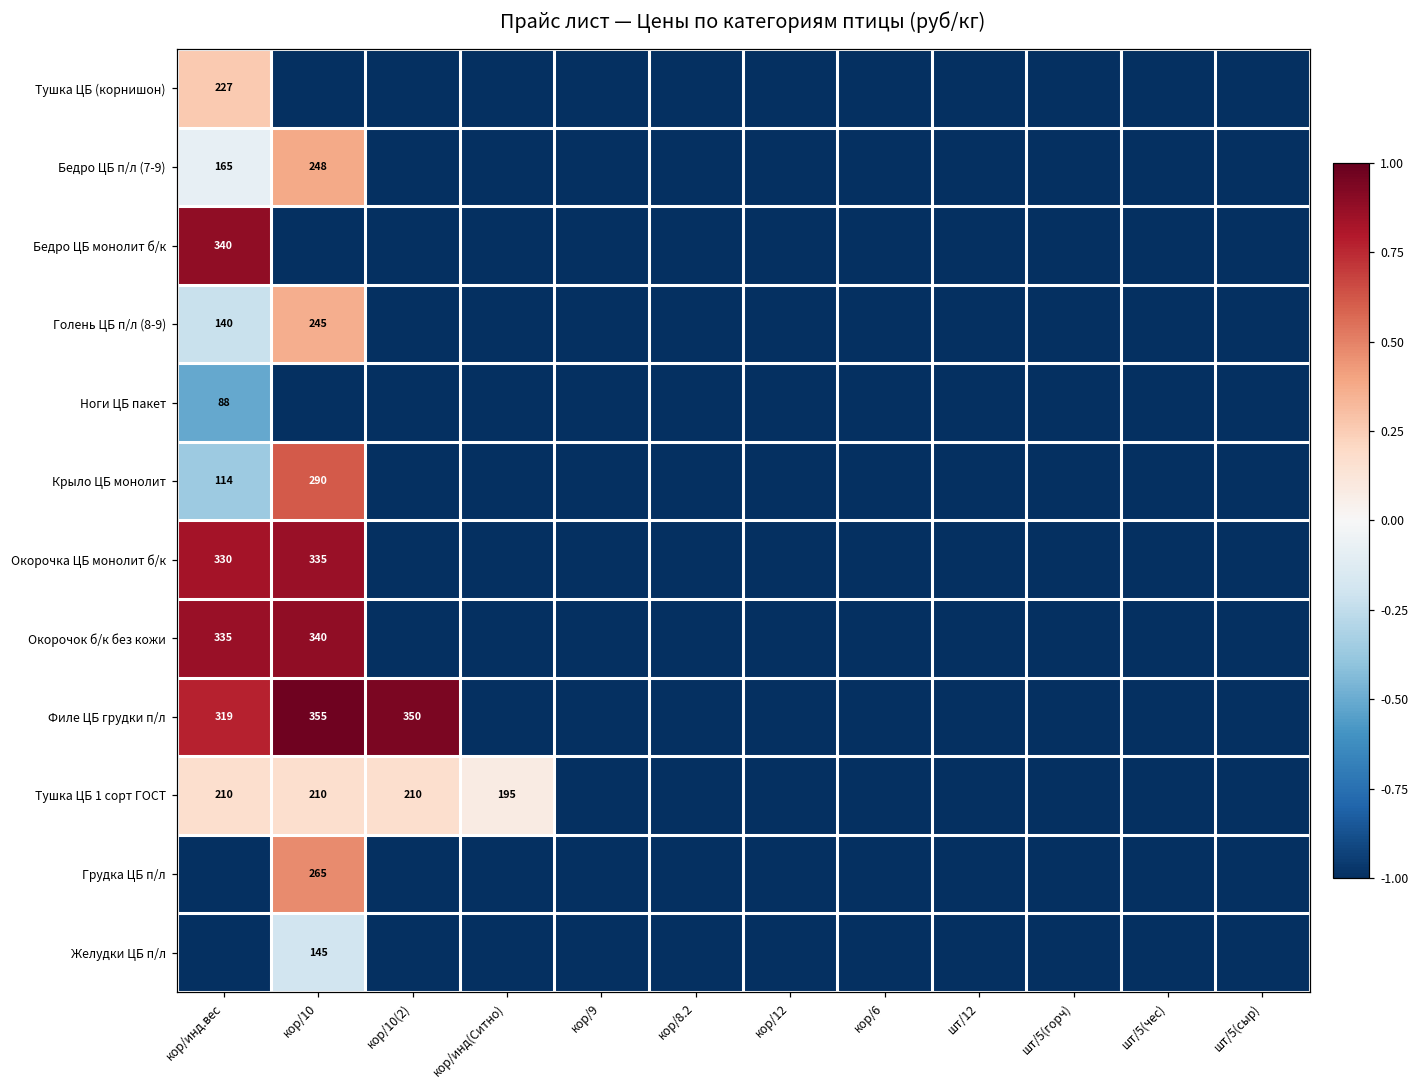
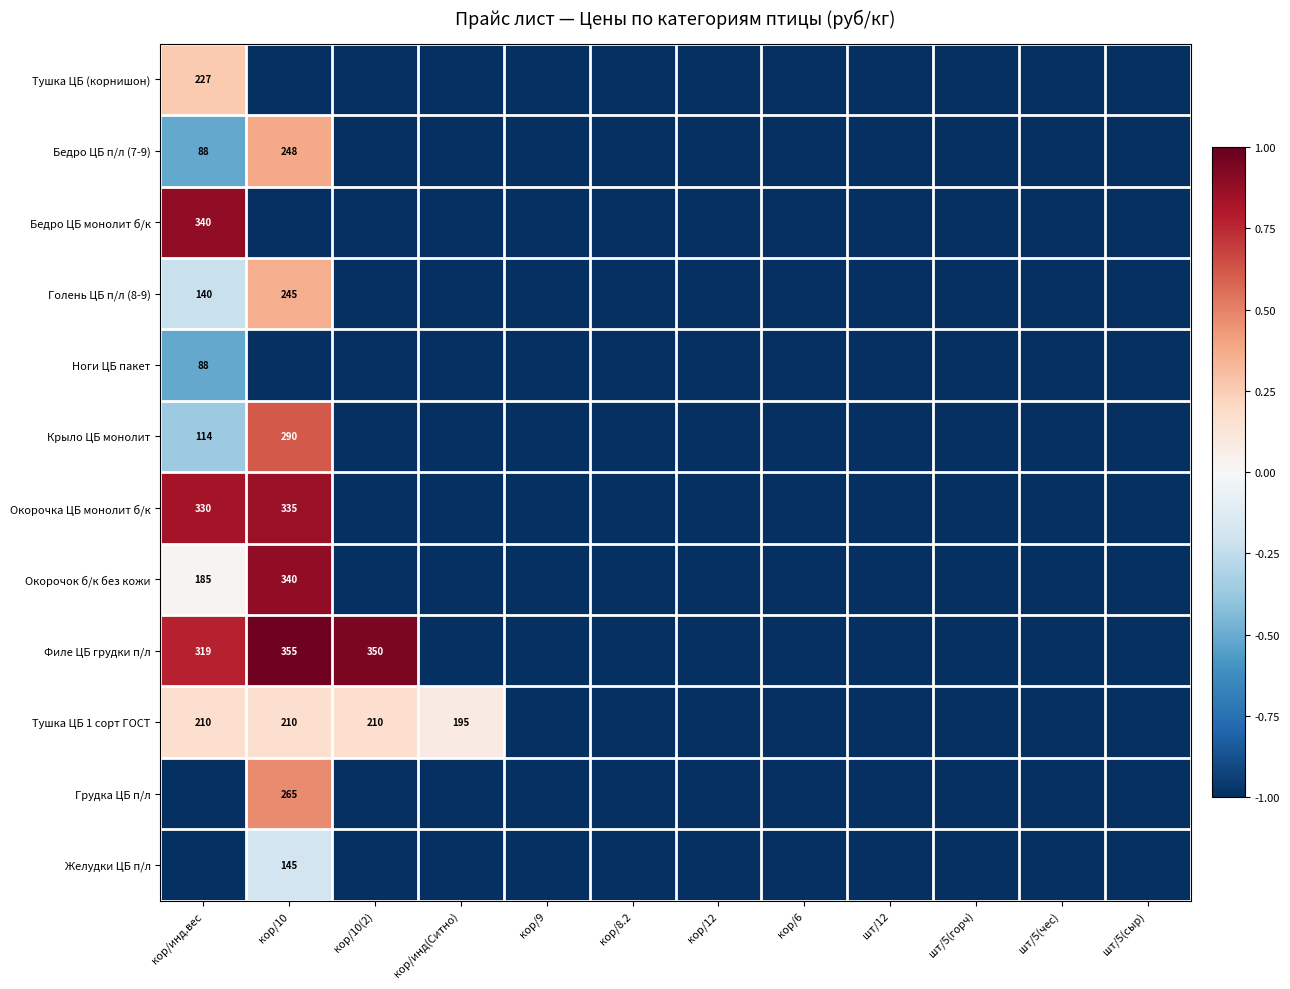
Бедро ЦБ п/л (7-9), кор/инд.вес: 165 -> 88
Окорочок б/к без кожи, кор/инд.вес: 335 -> 185
